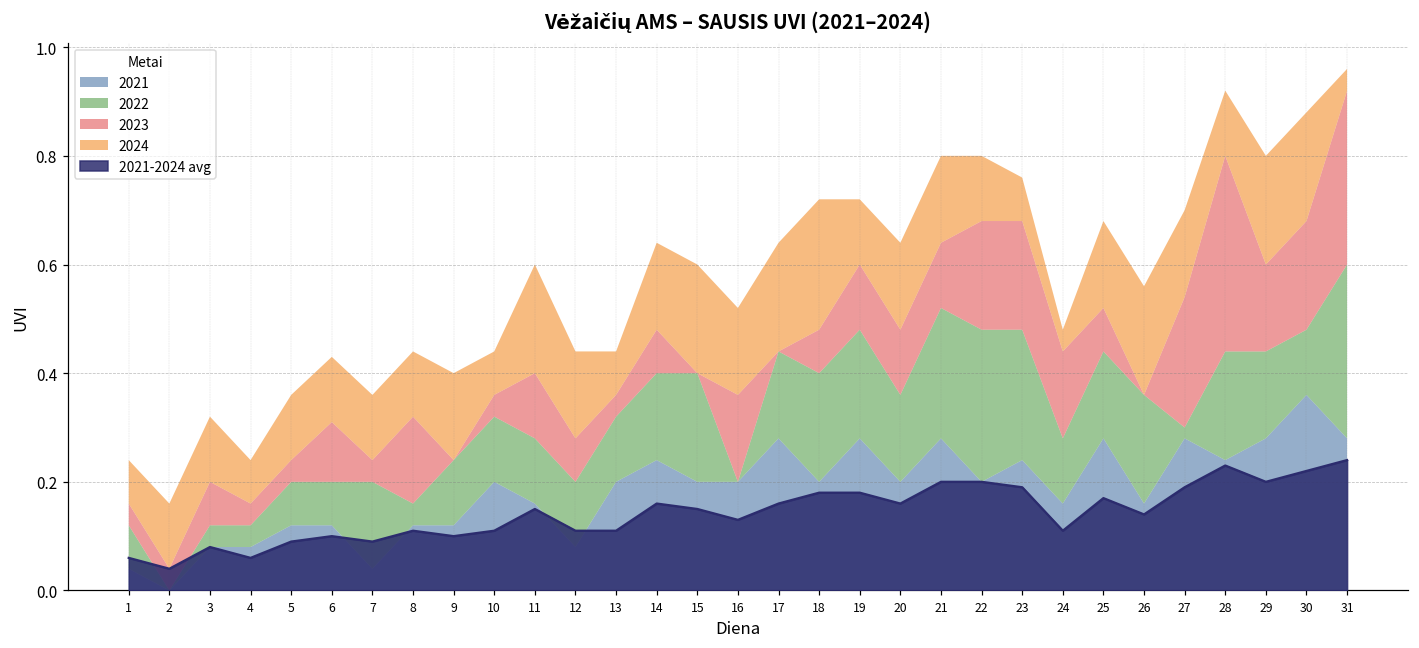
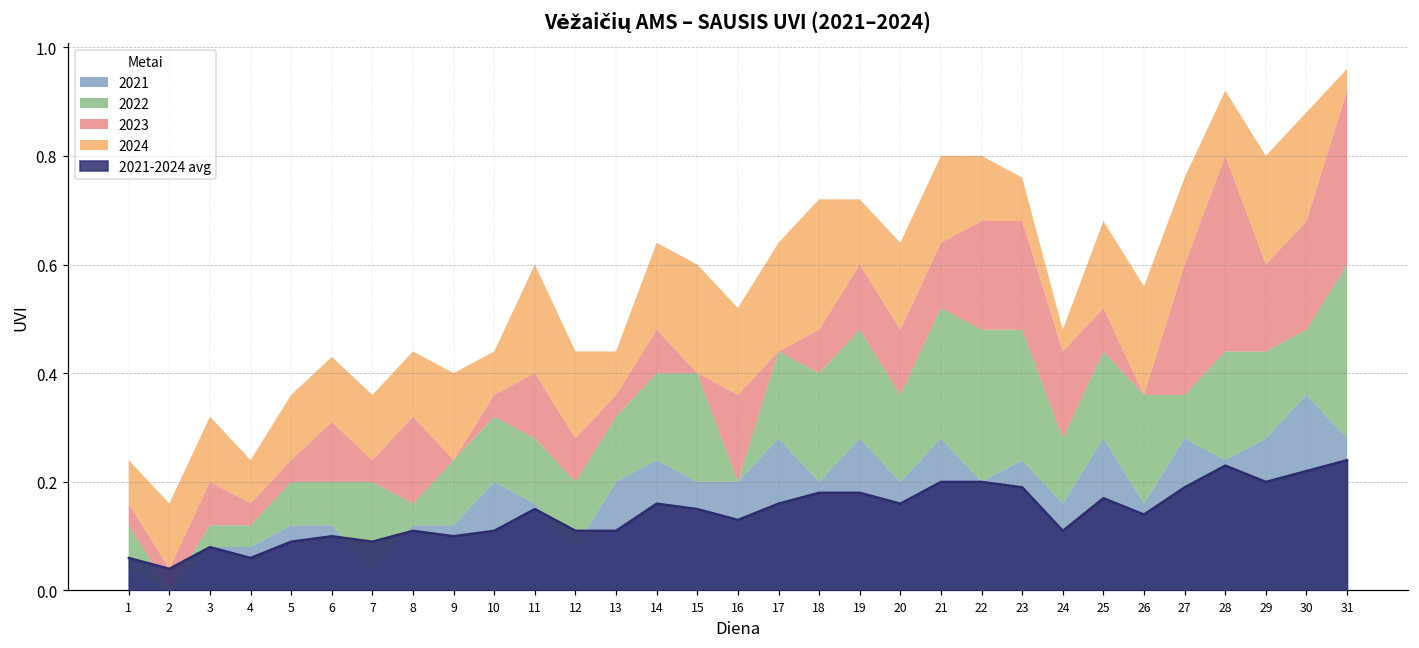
2022, 27: 0.02 -> 0.08
